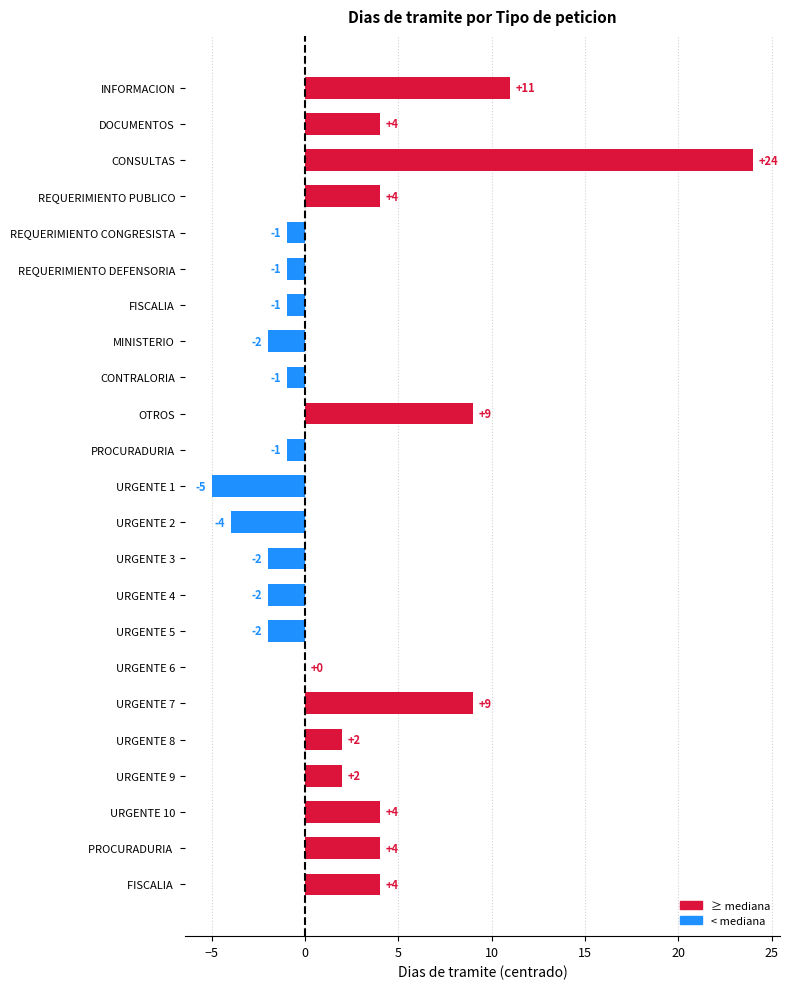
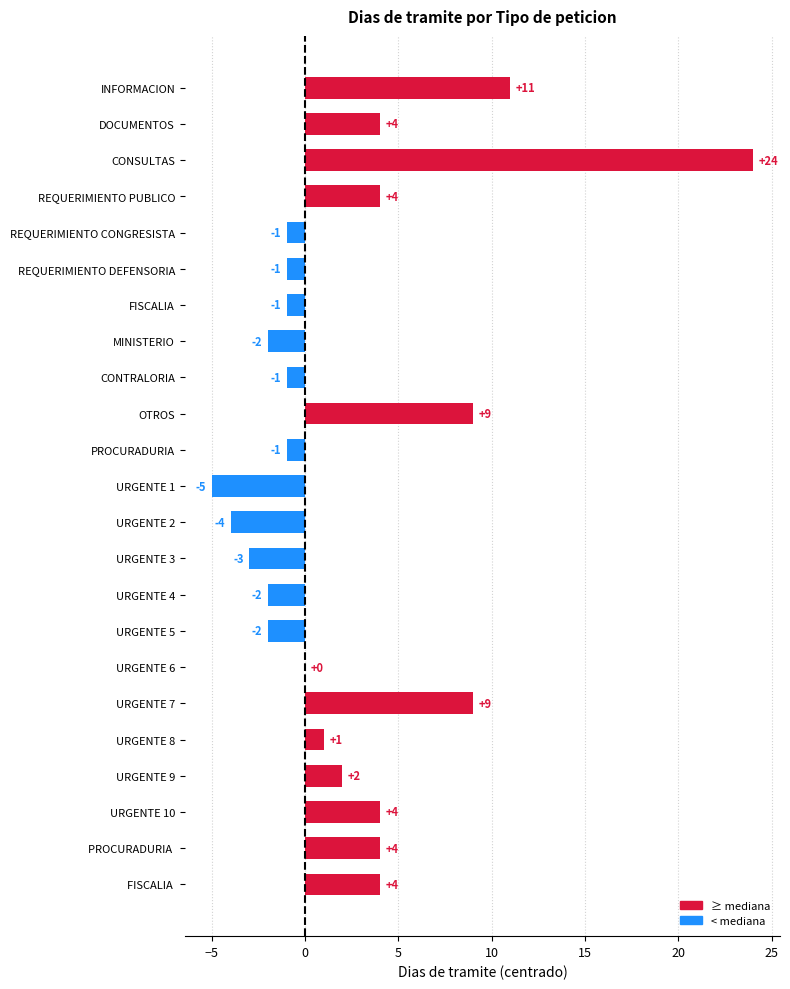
URGENTE 3: -2 -> -3
URGENTE 8: +2 -> +1
